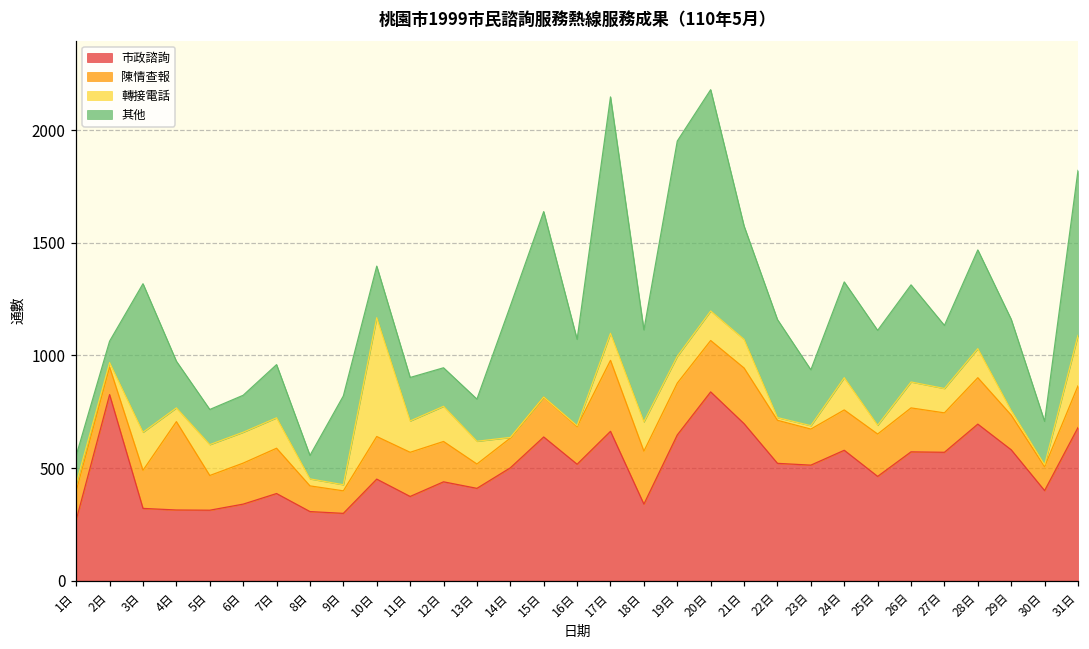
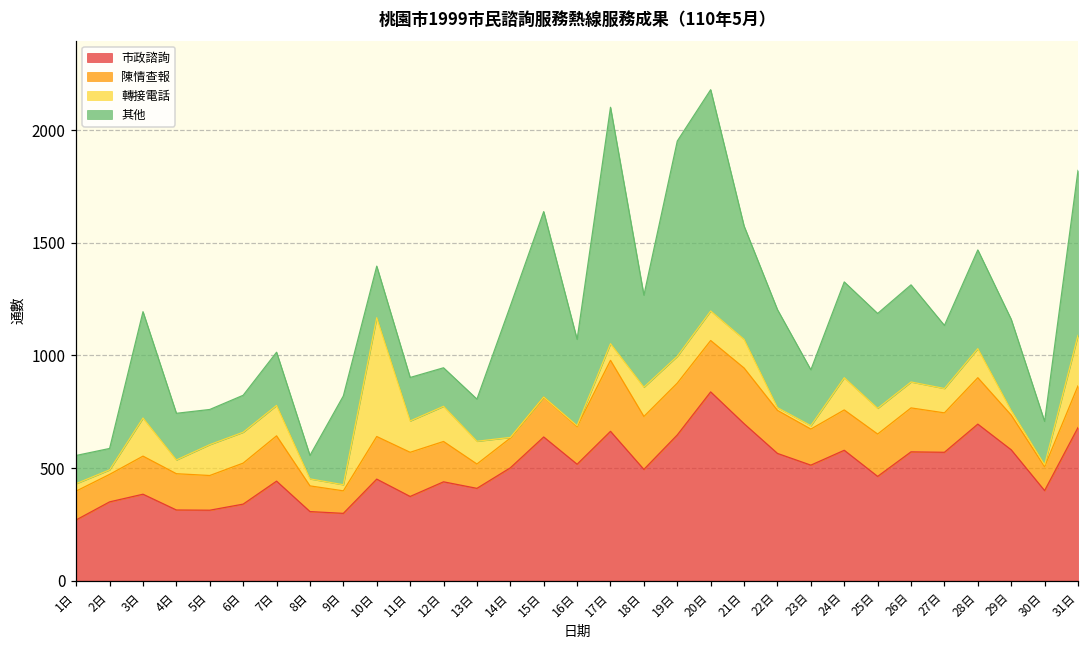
市政諮詢, 2日: 830 -> 350
市政諮詢, 3日: 320 -> 380
其他, 3日: 660 -> 470
陳情查報, 4日: 390 -> 160
市政諮詢, 7日: 390 -> 440
轉接電話, 17日: 120 -> 70
市政諮詢, 18日: 340 -> 490
市政諮詢, 22日: 520 -> 570
轉接電話, 25日: 40 -> 110
